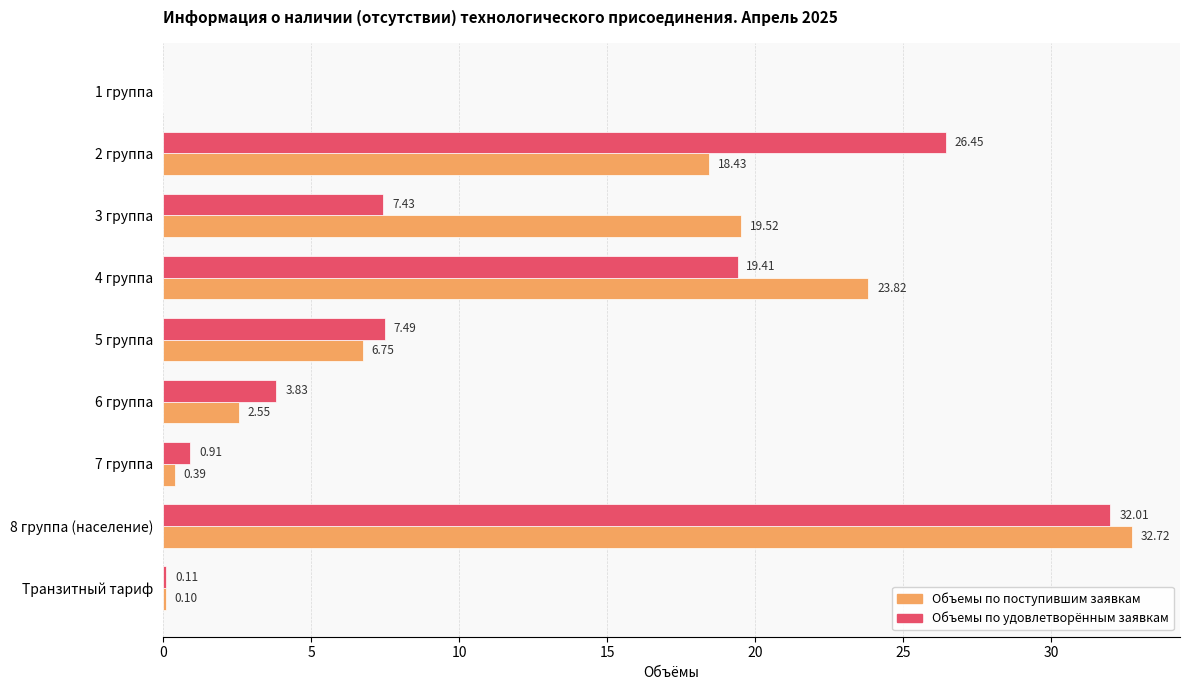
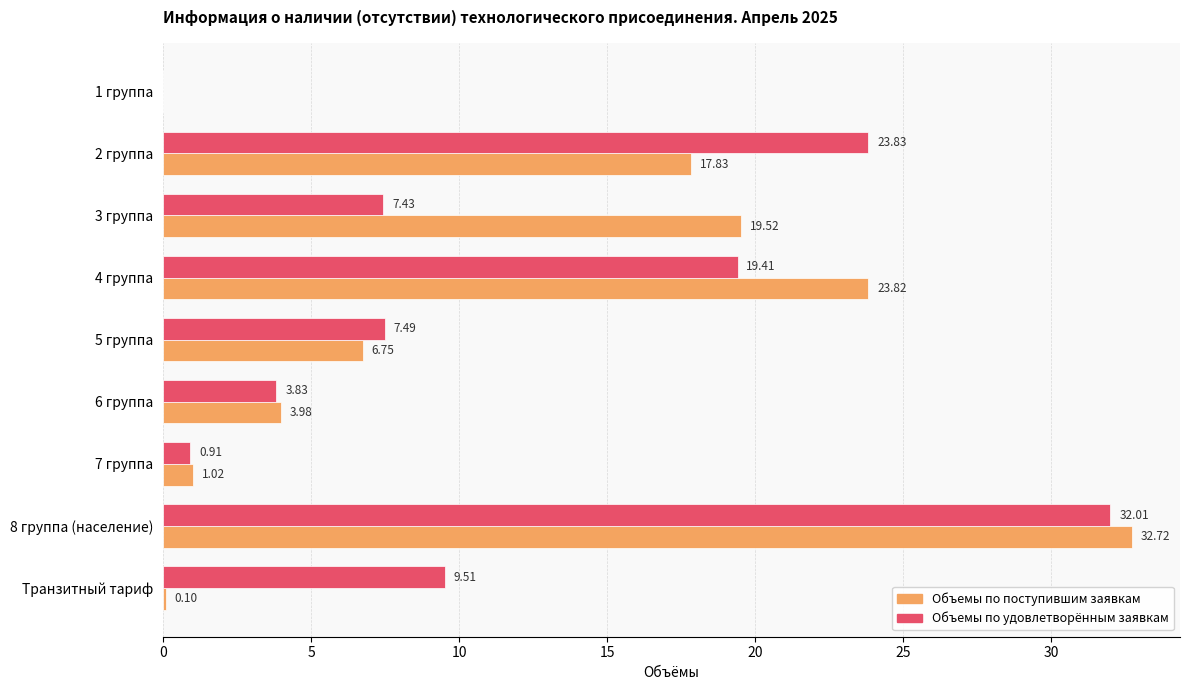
Объемы по удовлетворённым заявкам, 2 группа: 26.45 -> 23.83
Объемы по поступившим заявкам, 2 группа: 18.43 -> 17.83
Объемы по поступившим заявкам, 6 группа: 2.55 -> 3.98
Объемы по поступившим заявкам, 7 группа: 0.39 -> 1.02
Объемы по удовлетворённым заявкам, Транзитный тариф: 0.11 -> 9.51
